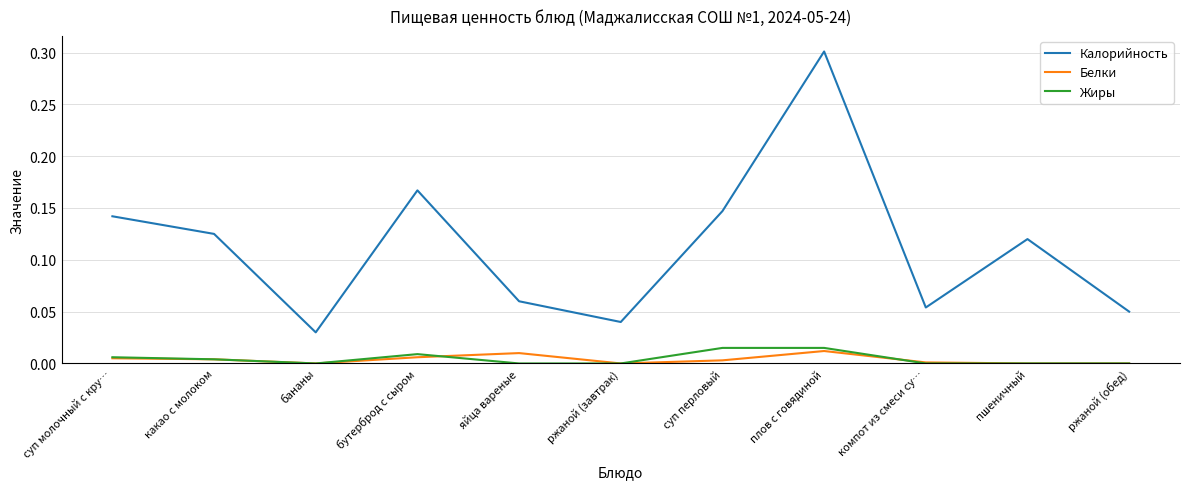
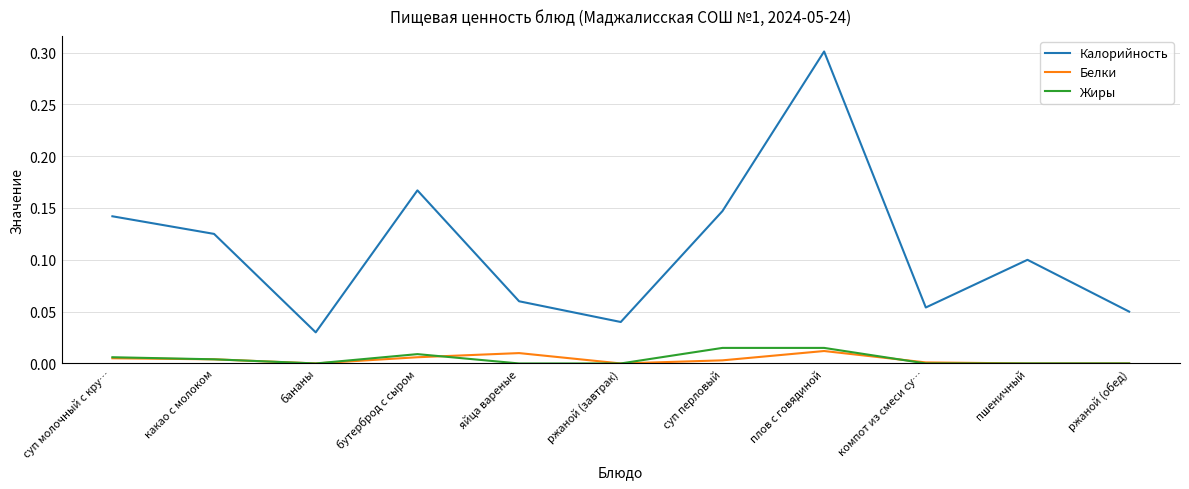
Калорийность, пшеничный: 0.12 -> 0.10
